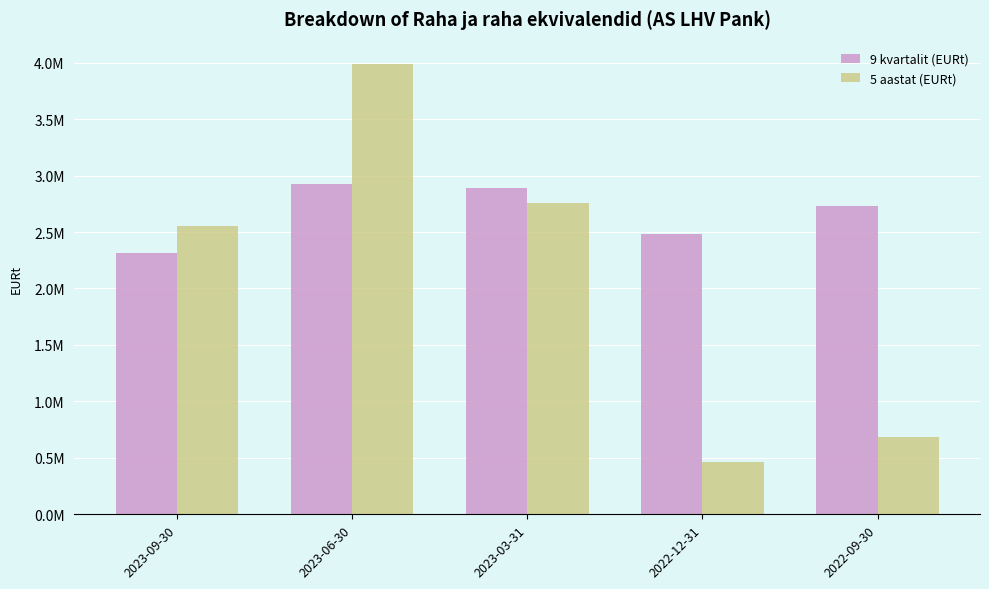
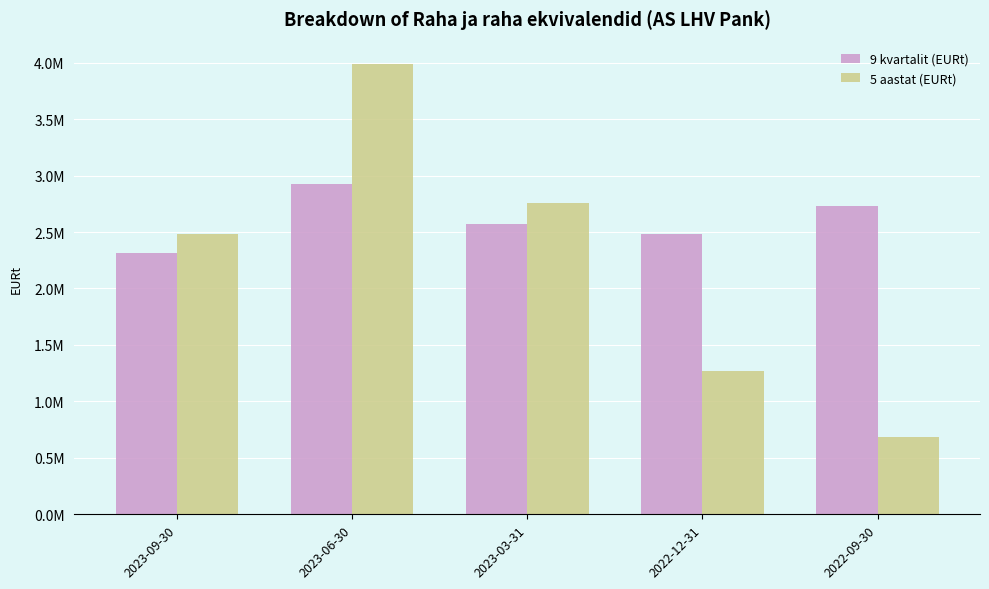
5 aastat (EURt), 2023-09-30: 2560000 -> 2480000
9 kvartalit (EURt), 2023-03-31: 2890000 -> 2570000
5 aastat (EURt), 2022-12-31: 460000 -> 1270000
